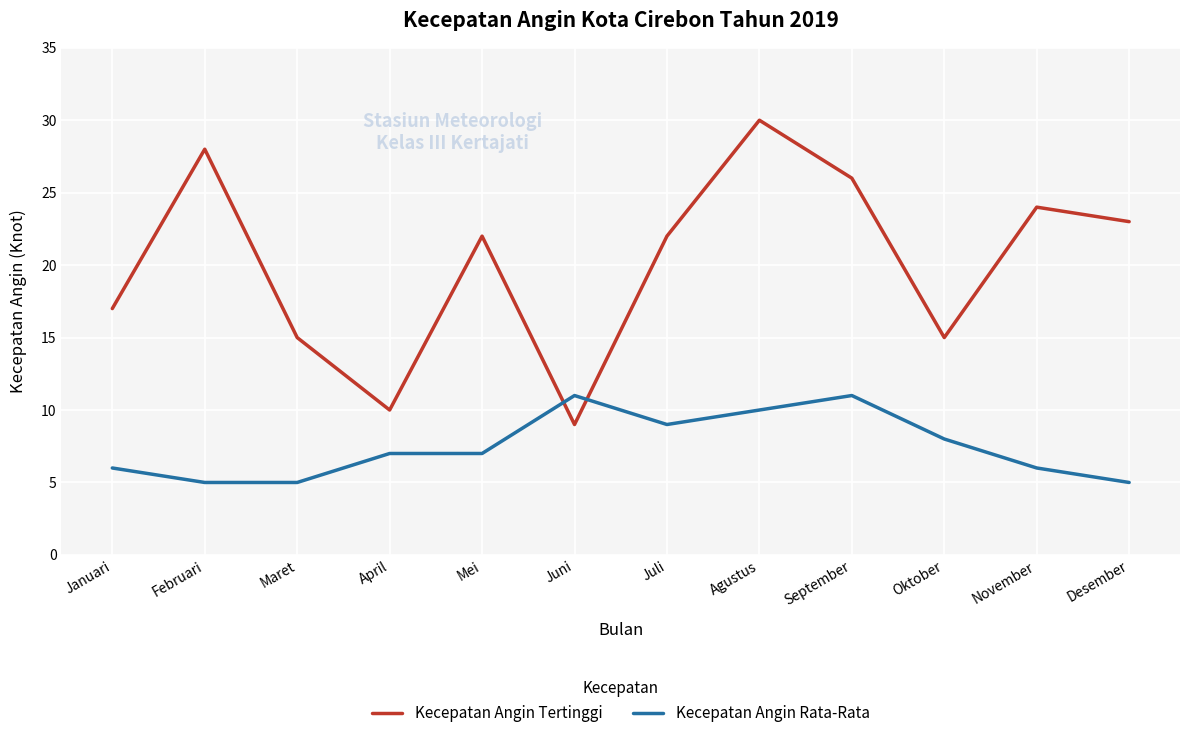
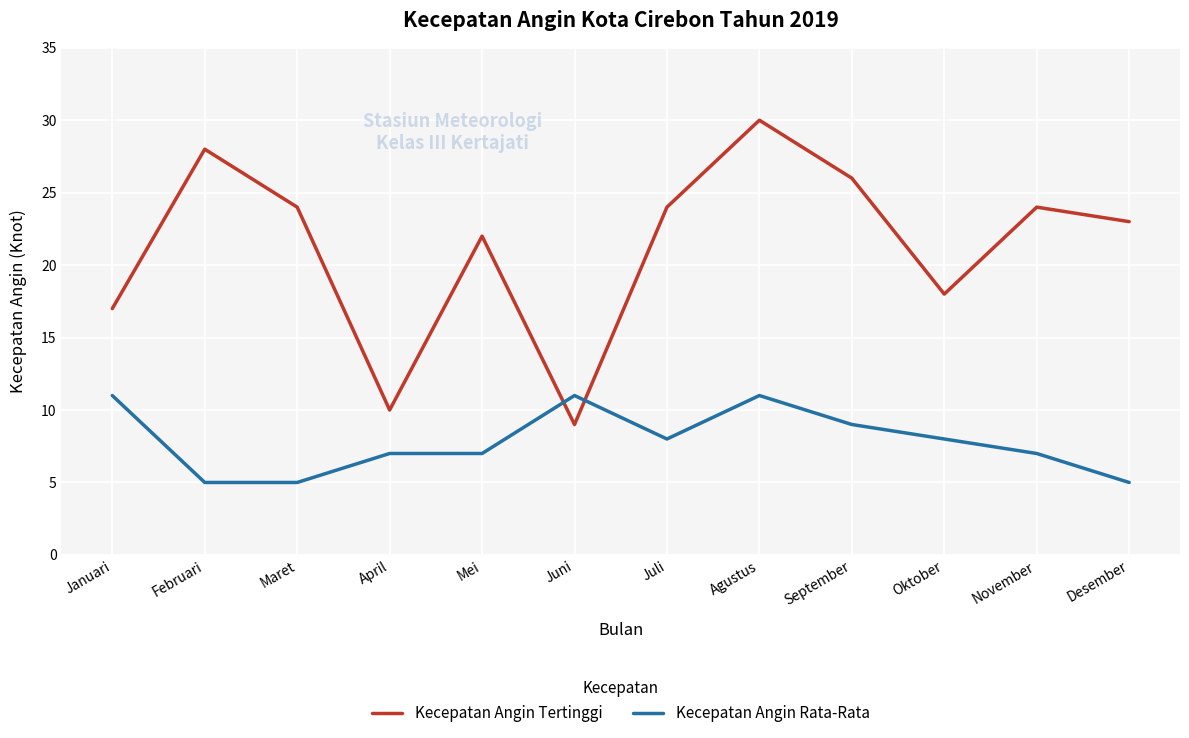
Kecepatan Angin Rata-Rata, Januari: 6 -> 11
Kecepatan Angin Tertinggi, Maret: 15 -> 24
Kecepatan Angin Tertinggi, Juli: 22 -> 24
Kecepatan Angin Rata-Rata, Juli: 9 -> 8
Kecepatan Angin Rata-Rata, Agustus: 10 -> 11
Kecepatan Angin Rata-Rata, September: 11 -> 9
Kecepatan Angin Tertinggi, Oktober: 15 -> 18
Kecepatan Angin Rata-Rata, November: 6 -> 7
